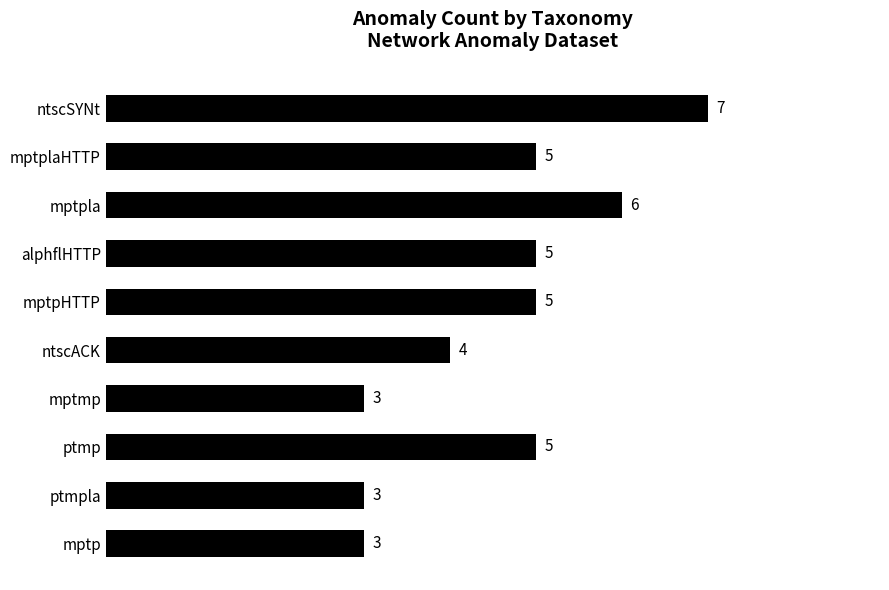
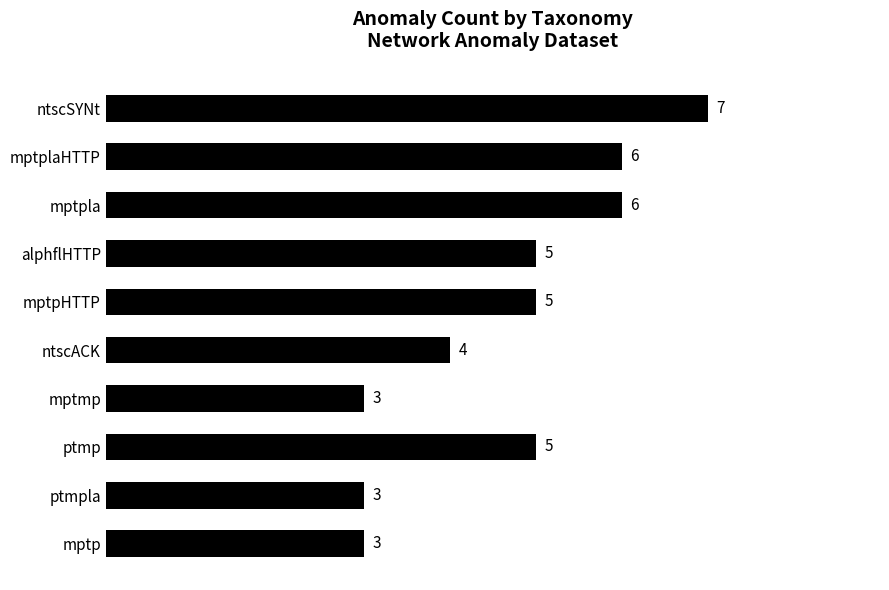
mptplaHTTP: 5 -> 6
